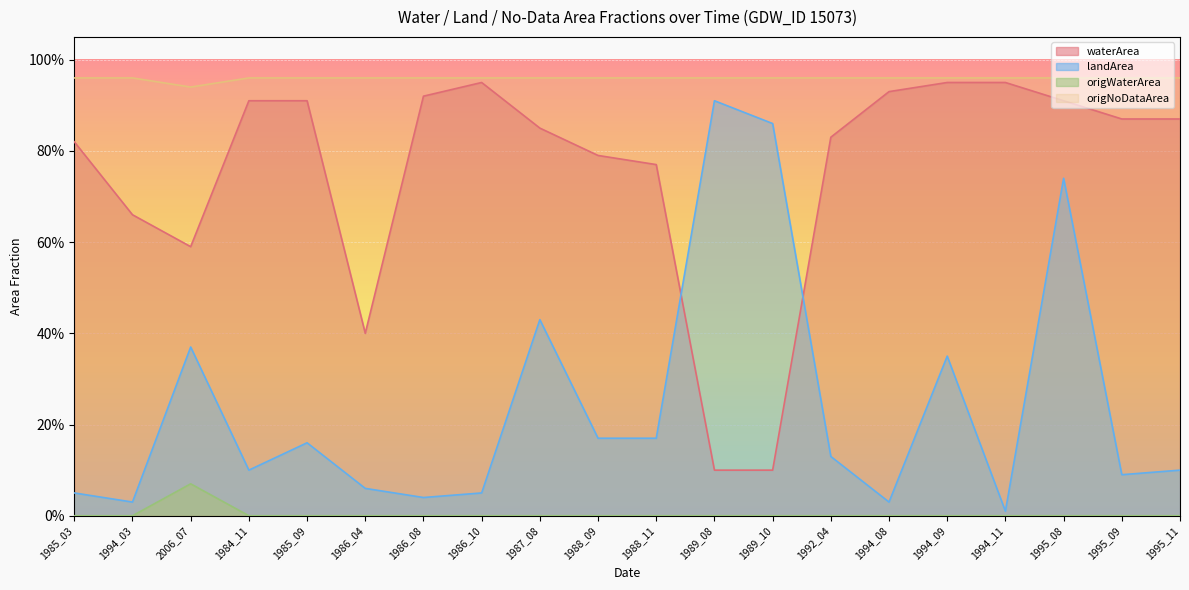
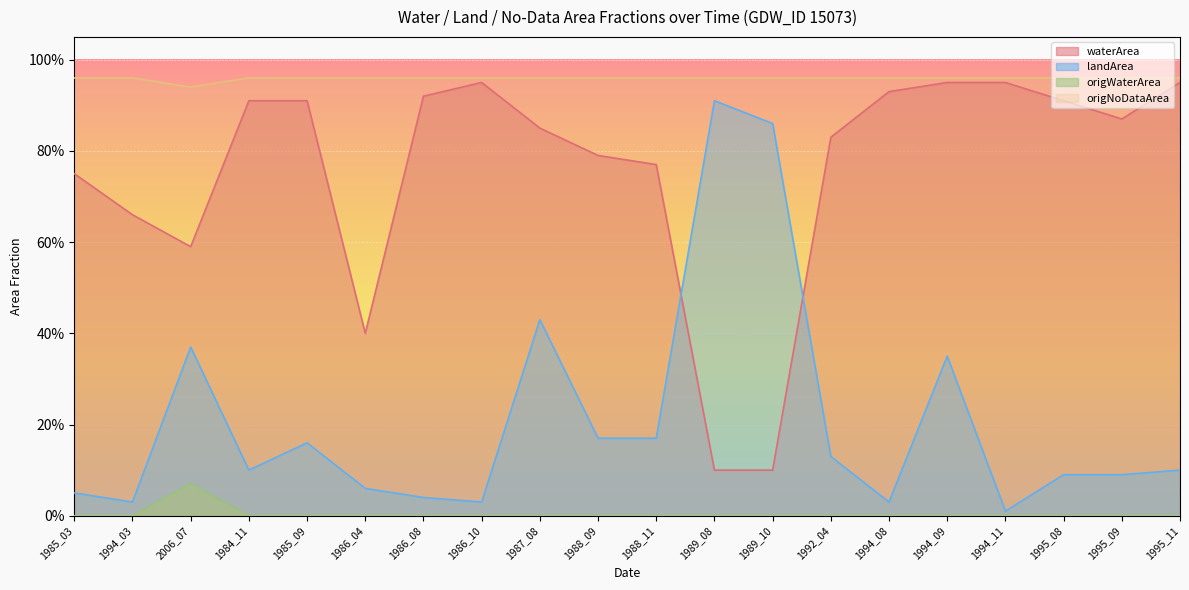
waterArea, 1985_03: 82% -> 75%
landArea, 1986_10: 5% -> 3%
landArea, 1995_08: 74% -> 9%
waterArea, 1995_11: 87% -> 95%
